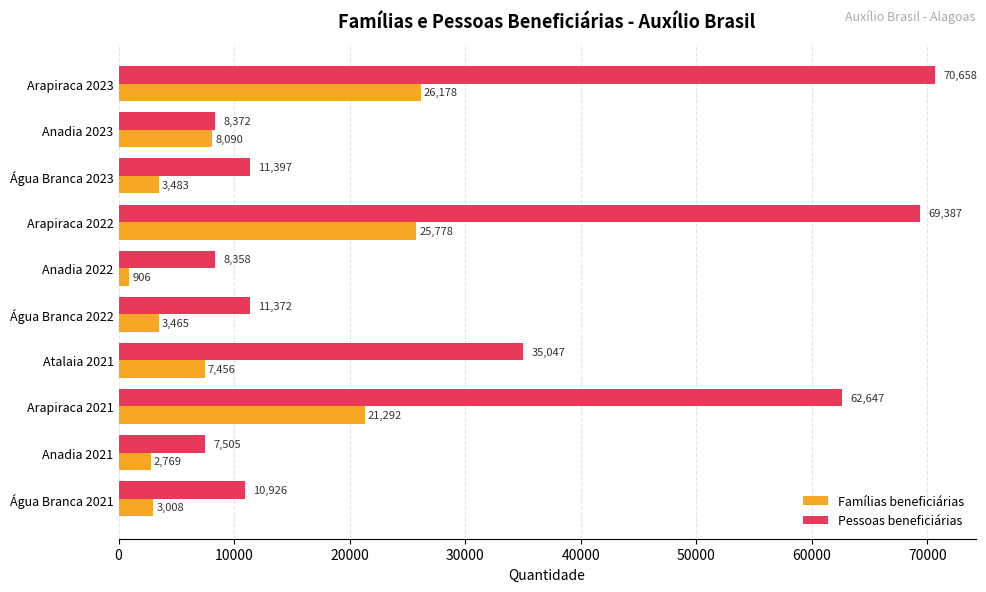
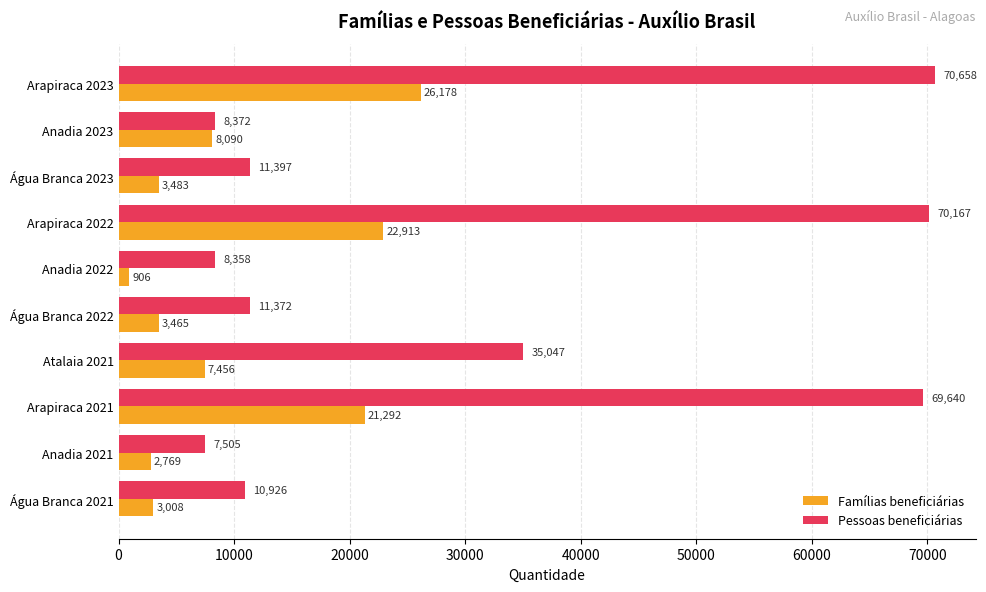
Pessoas beneficiárias, Arapiraca 2022: 69,387 -> 70,167
Famílias beneficiárias, Arapiraca 2022: 25,778 -> 22,913
Pessoas beneficiárias, Arapiraca 2021: 62,647 -> 69,640
